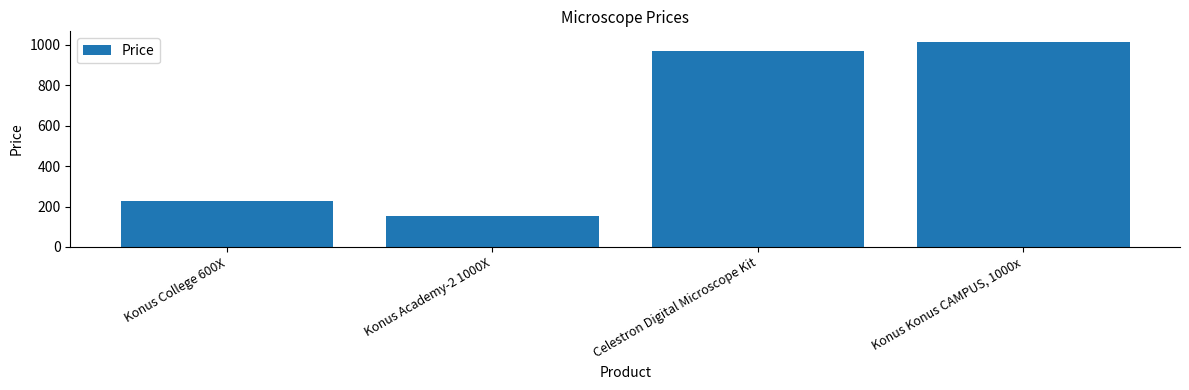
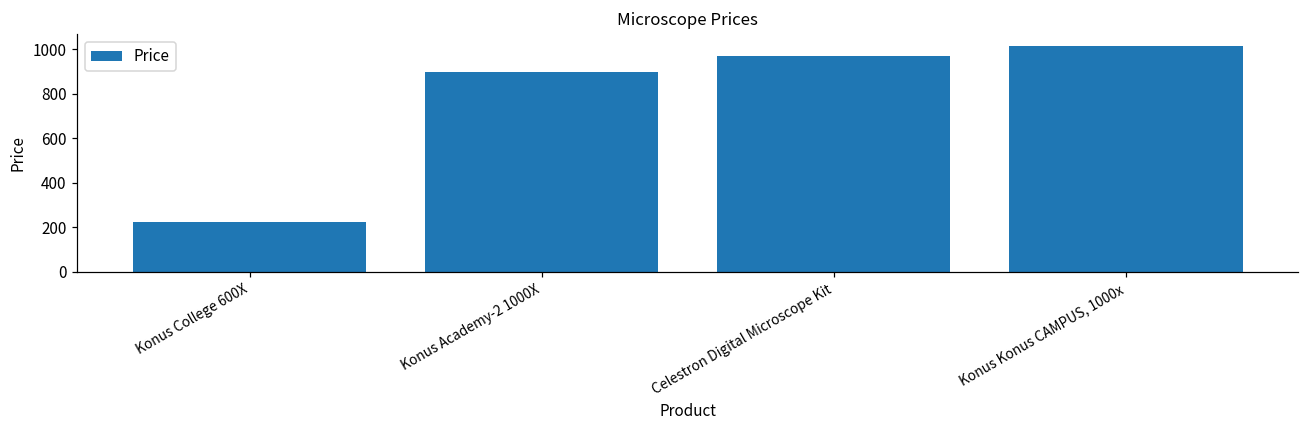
Konus Academy-2 1000X: 150 -> 900
